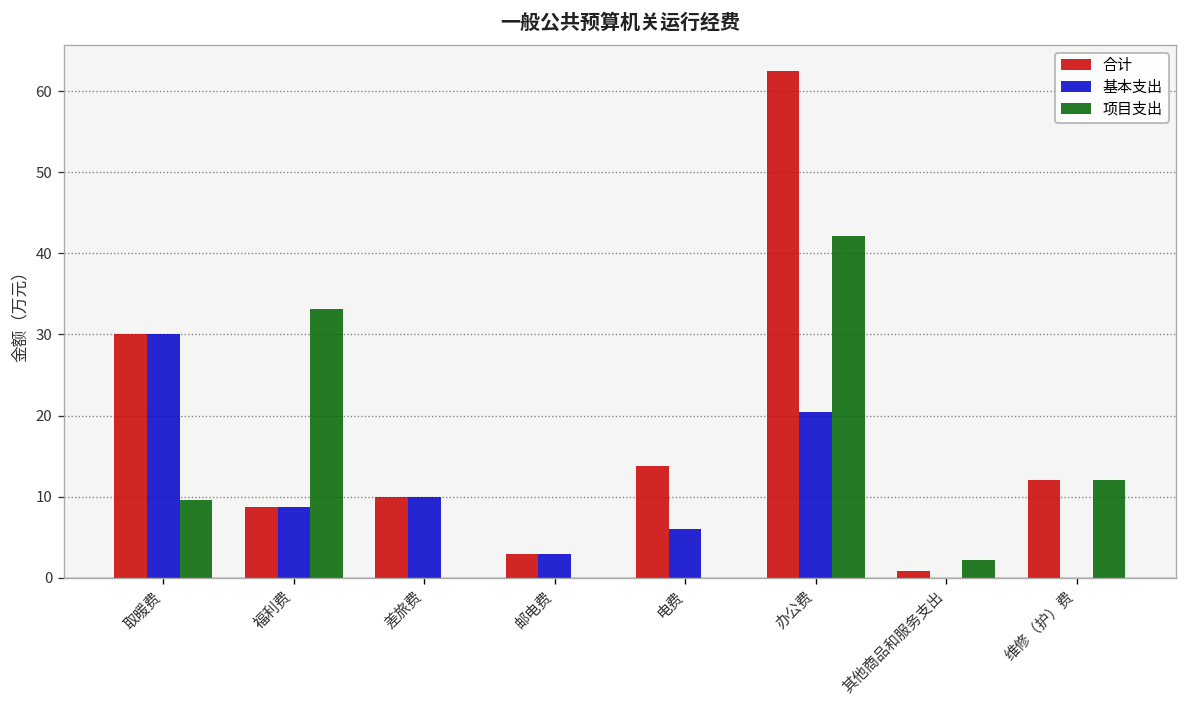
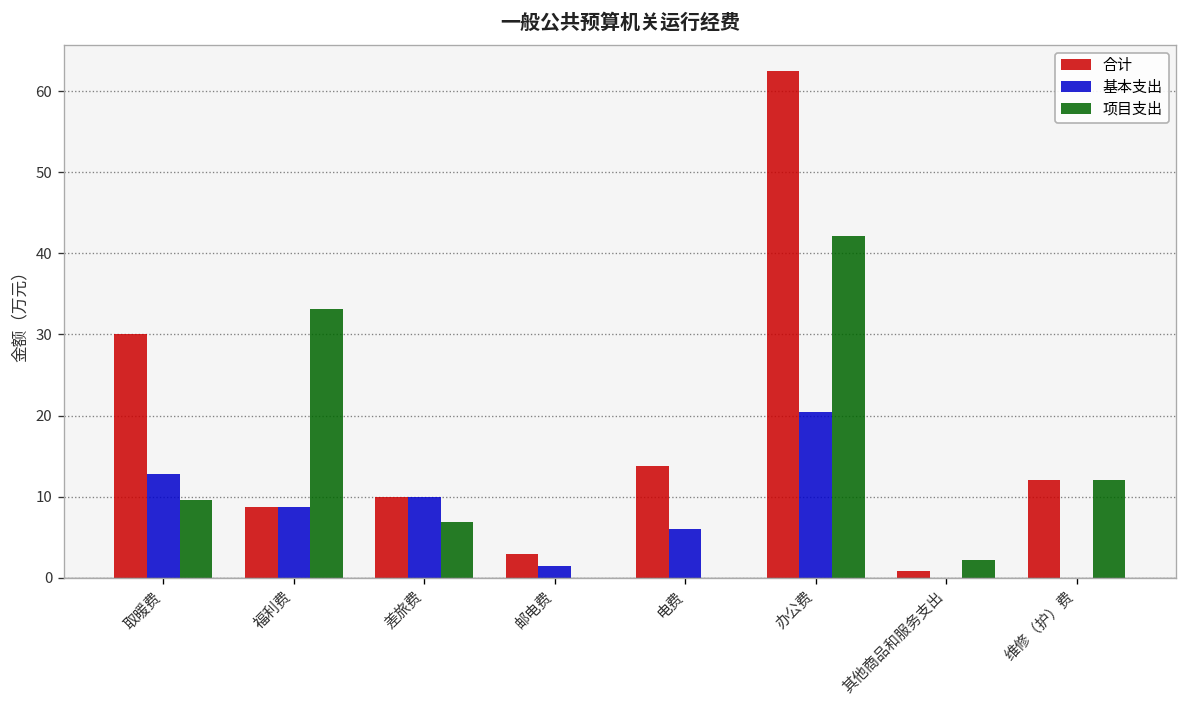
基本支出, 取暖费: 30 -> 13
项目支出, 差旅费: 0 -> 7
基本支出, 邮电费: 3 -> 1
